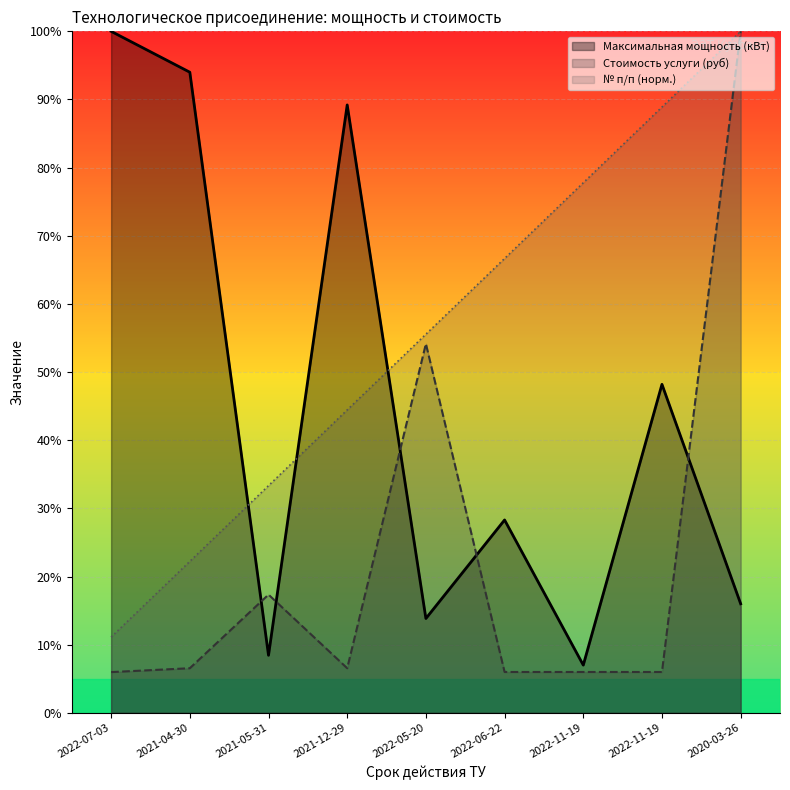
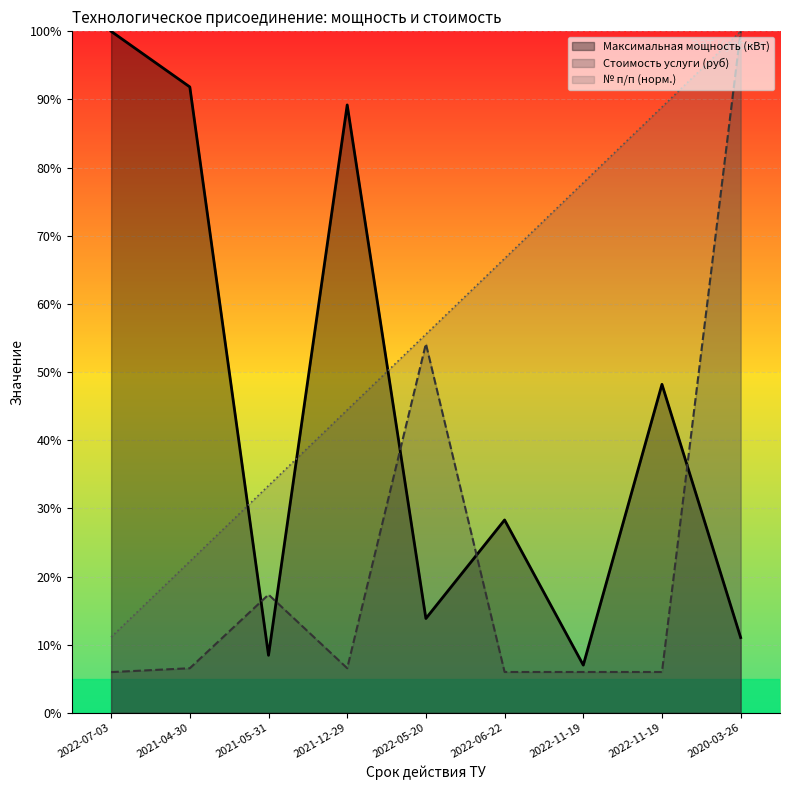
Максимальная мощность (кВт), 2021-04-30: 94% -> 92%
Максимальная мощность (кВт), 2020-03-26: 16% -> 11%
